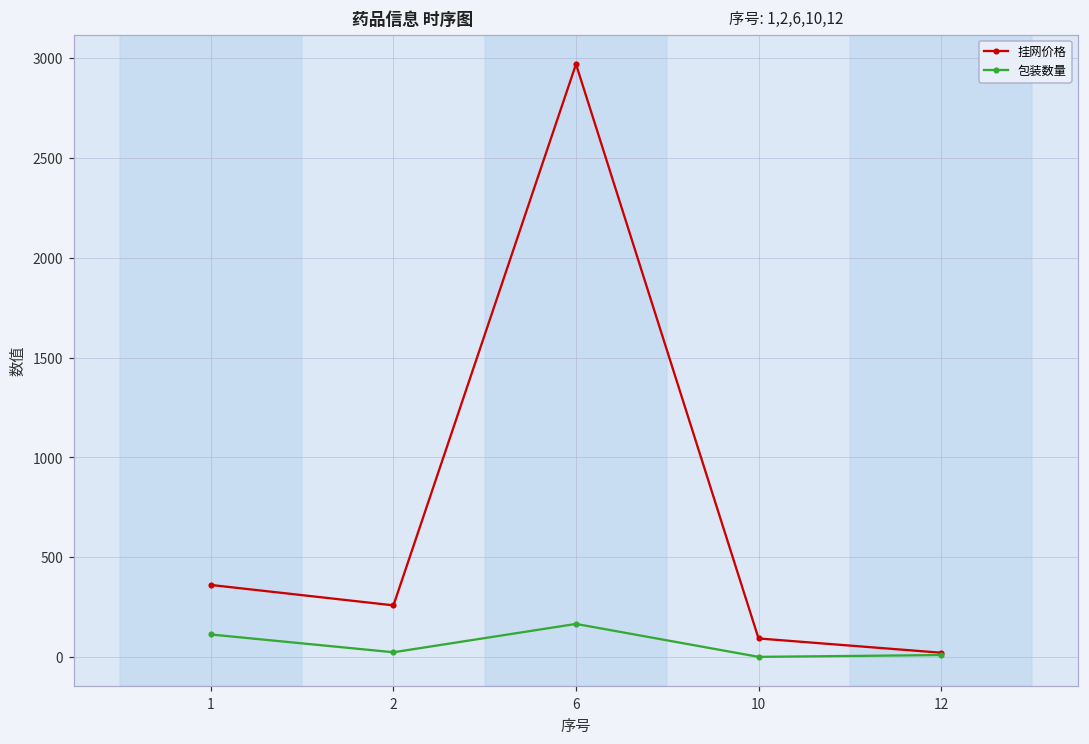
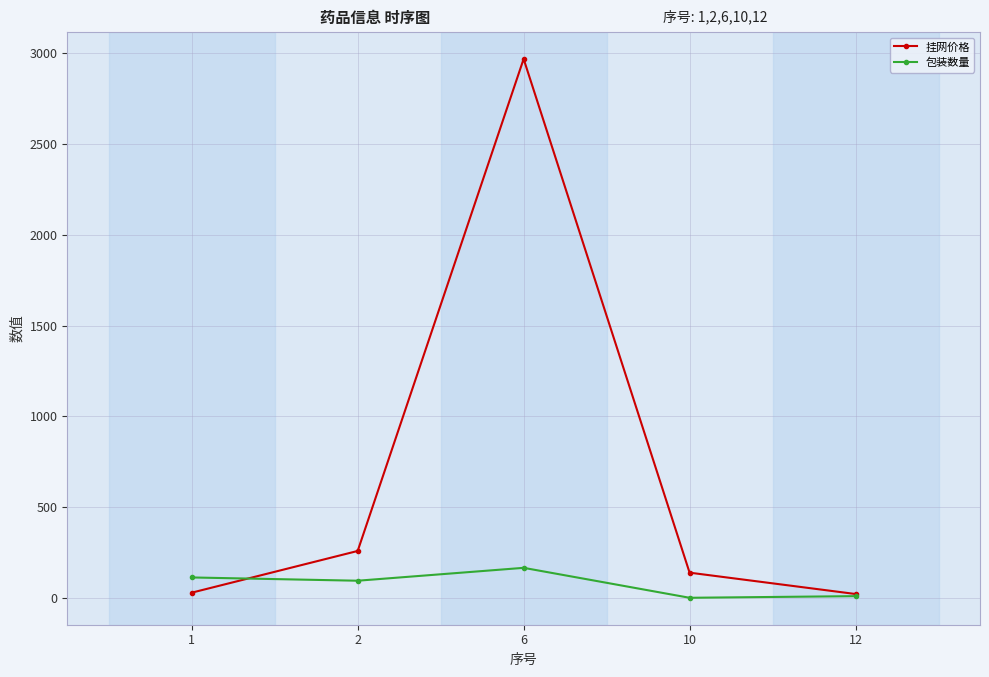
挂网价格, 1: 360 -> 30
包装数量, 2: 20 -> 100
挂网价格, 10: 90 -> 140
